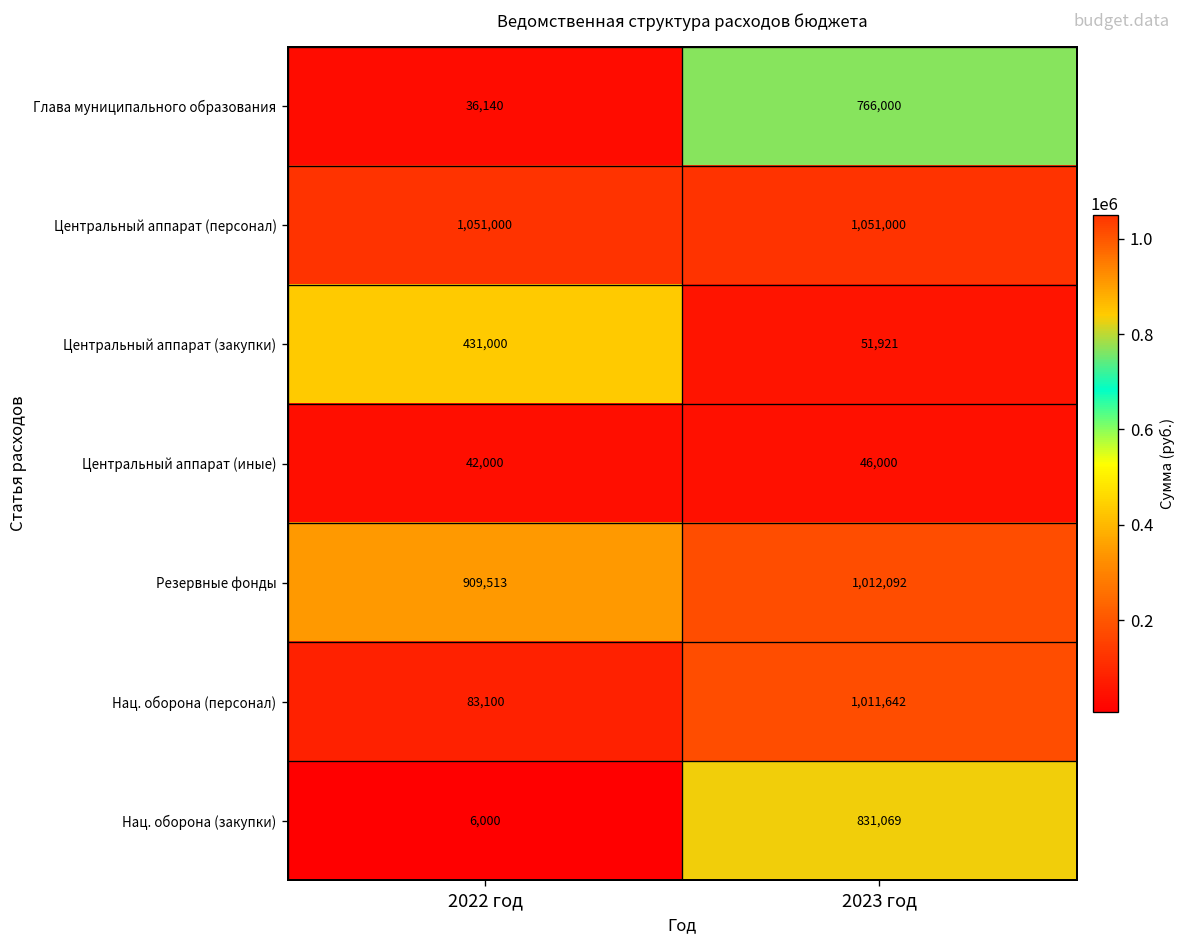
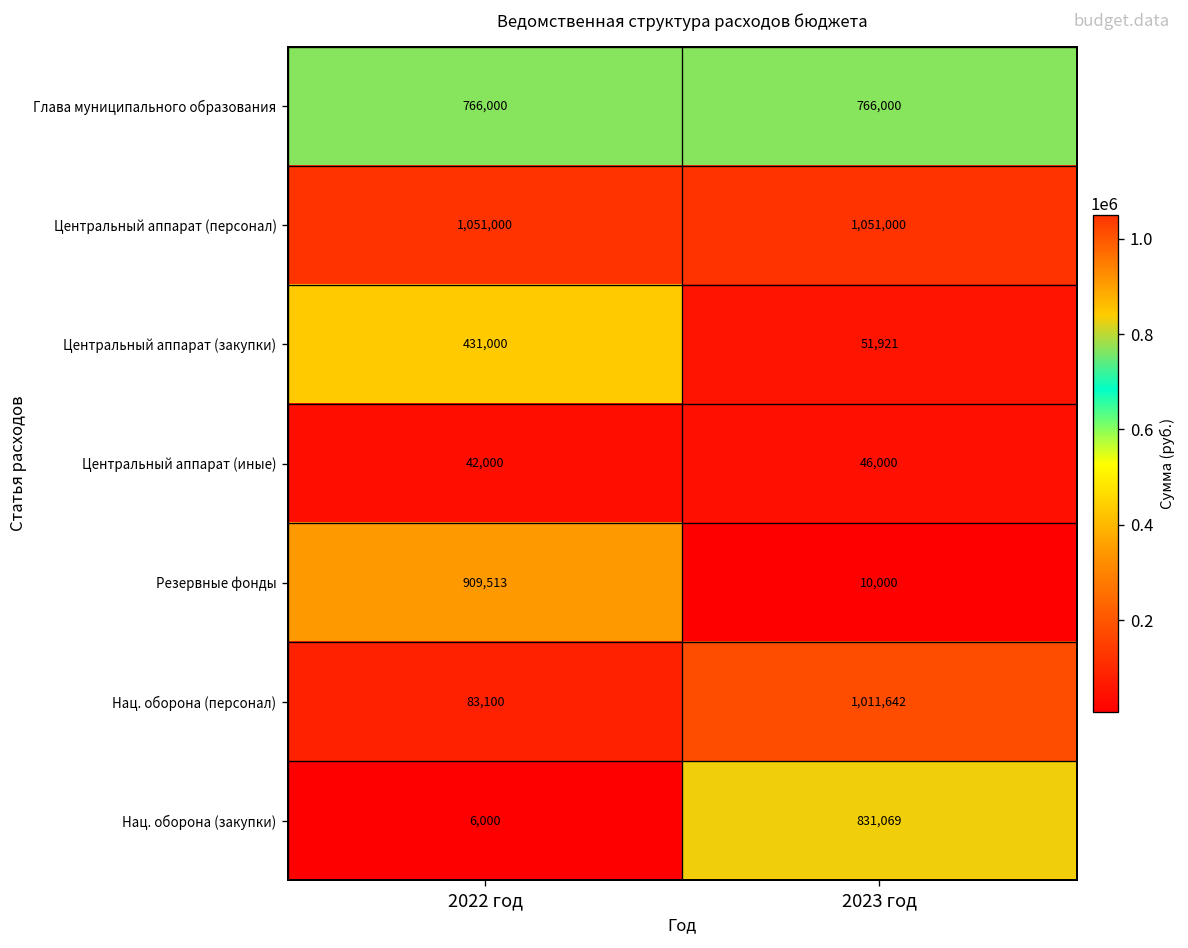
Глава муниципального образования, 2022 год: 36,140 -> 766,000
Резервные фонды, 2023 год: 1,012,092 -> 10,000
